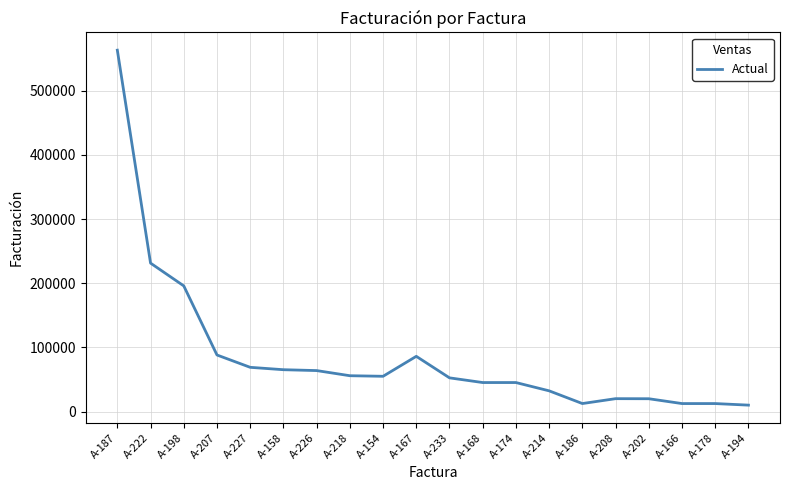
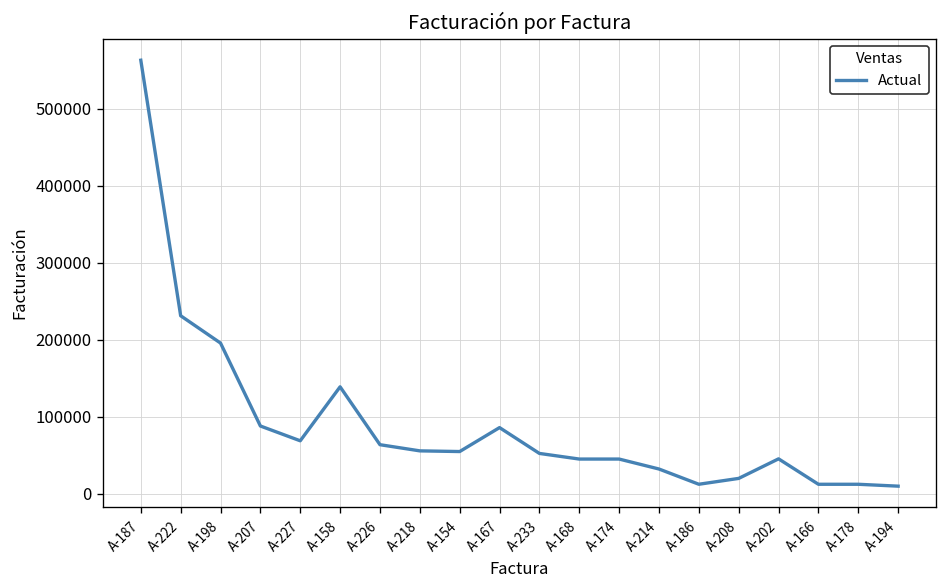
A-158: 70000 -> 140000
A-202: 20000 -> 50000
